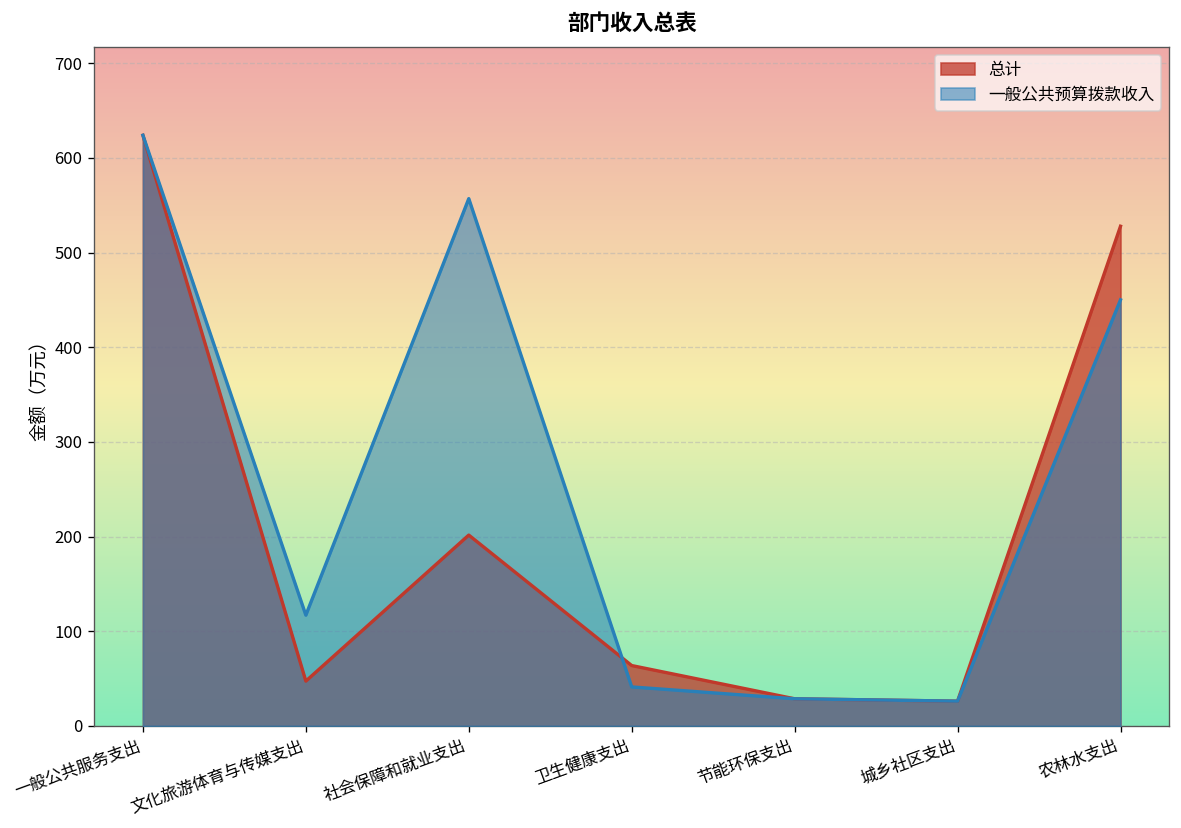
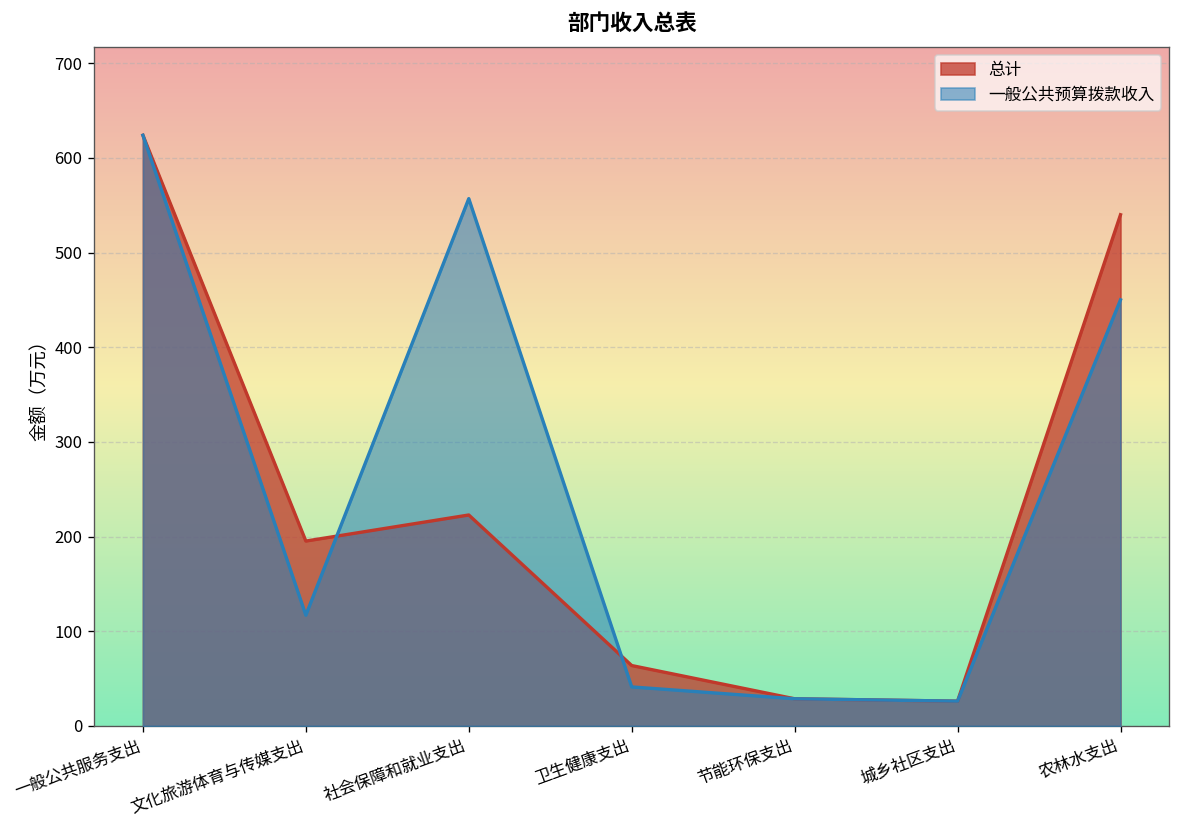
总计, 文化旅游体育与传媒支出: 50 -> 200
总计, 社会保障和就业支出: 200 -> 220
总计, 农林水支出: 530 -> 540
